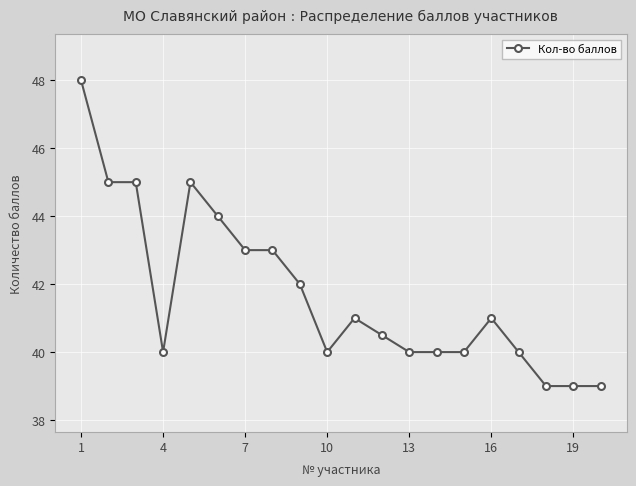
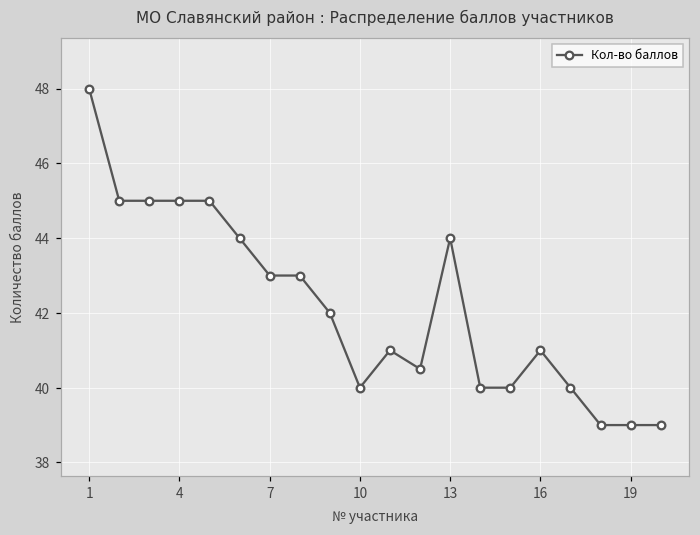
4: 40 -> 45
13: 40 -> 44
